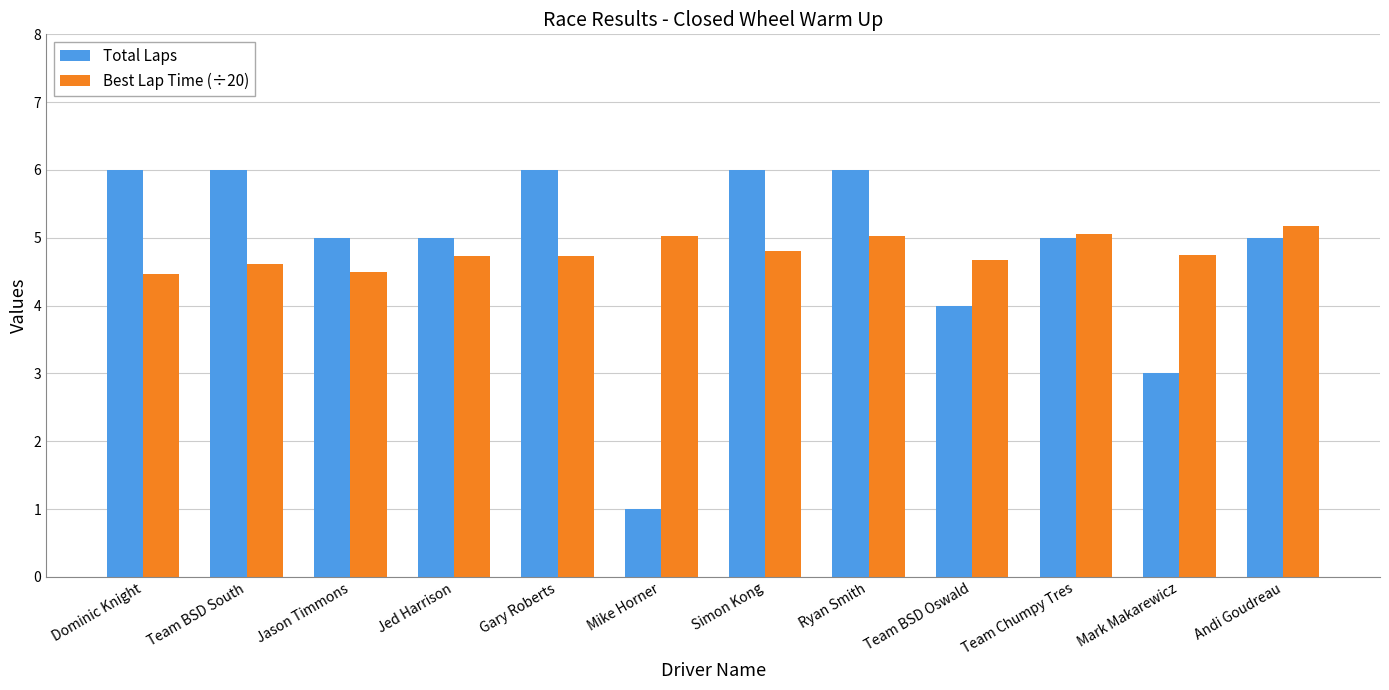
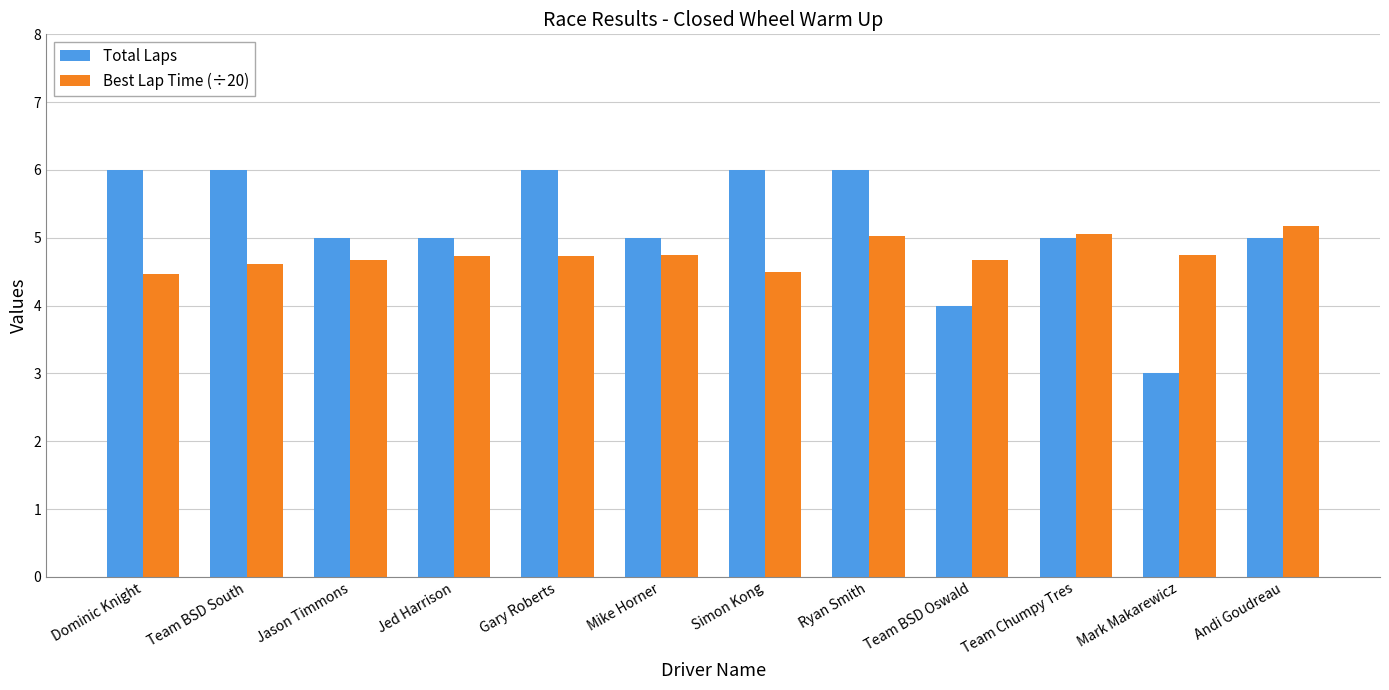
Best Lap Time (÷20), Jason Timmons: 4.5 -> 4.7
Total Laps, Mike Horner: 1 -> 5
Best Lap Time (÷20), Mike Horner: 5.0 -> 4.7
Best Lap Time (÷20), Simon Kong: 4.8 -> 4.5
